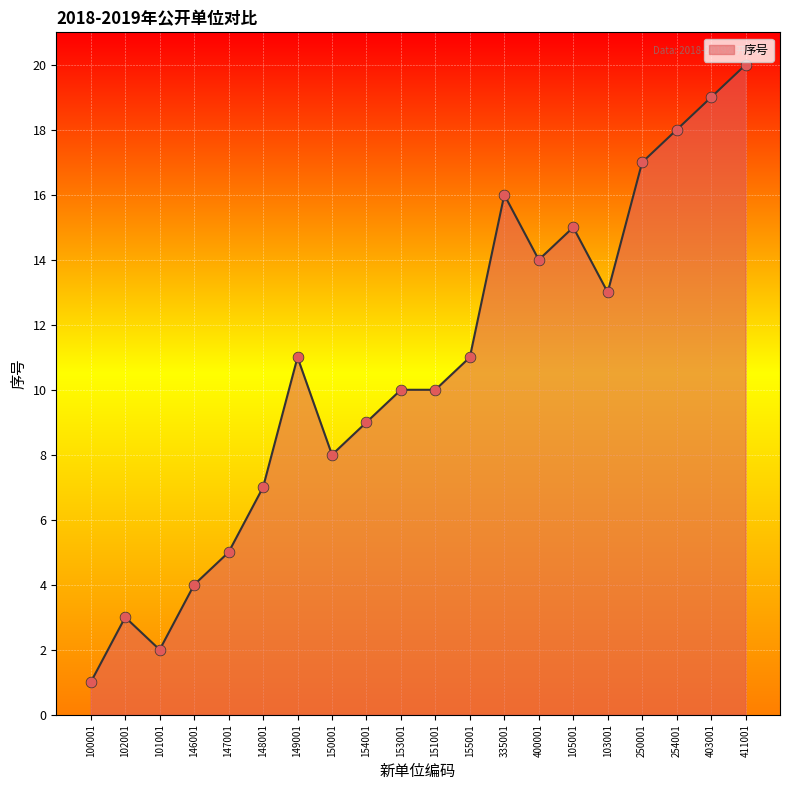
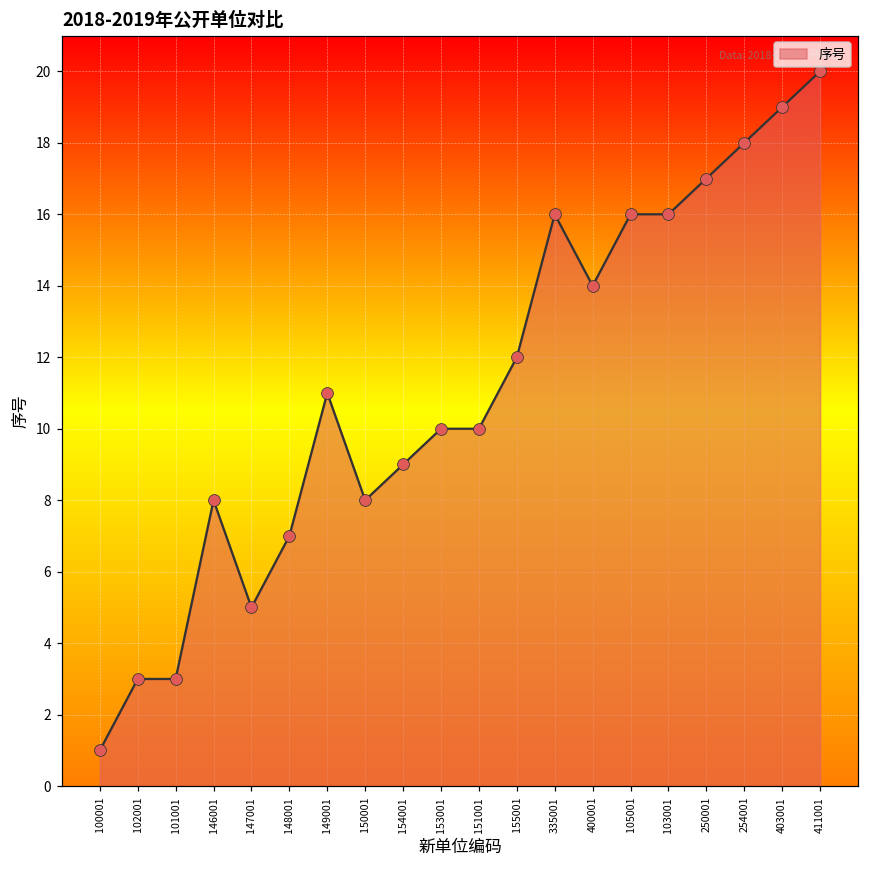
101001: 2 -> 3
146001: 4 -> 8
155001: 11 -> 12
105001: 15 -> 16
103001: 13 -> 16
